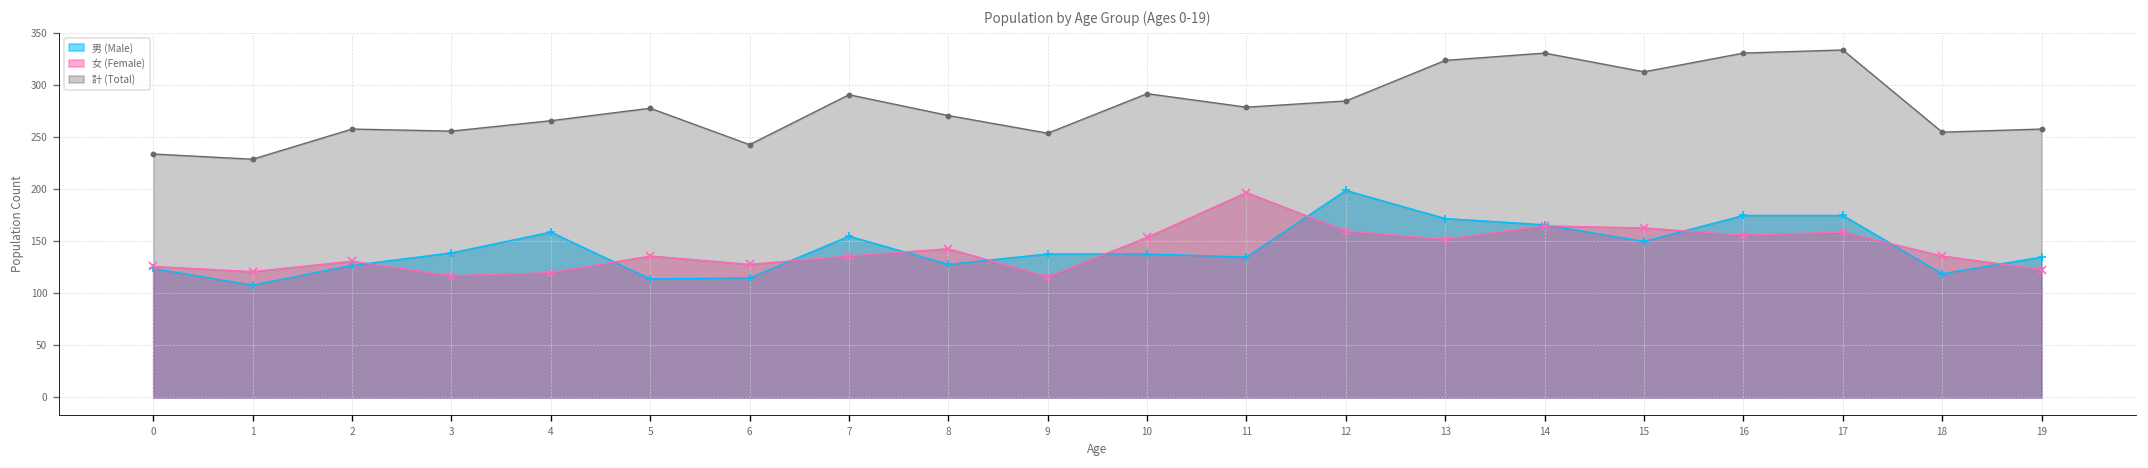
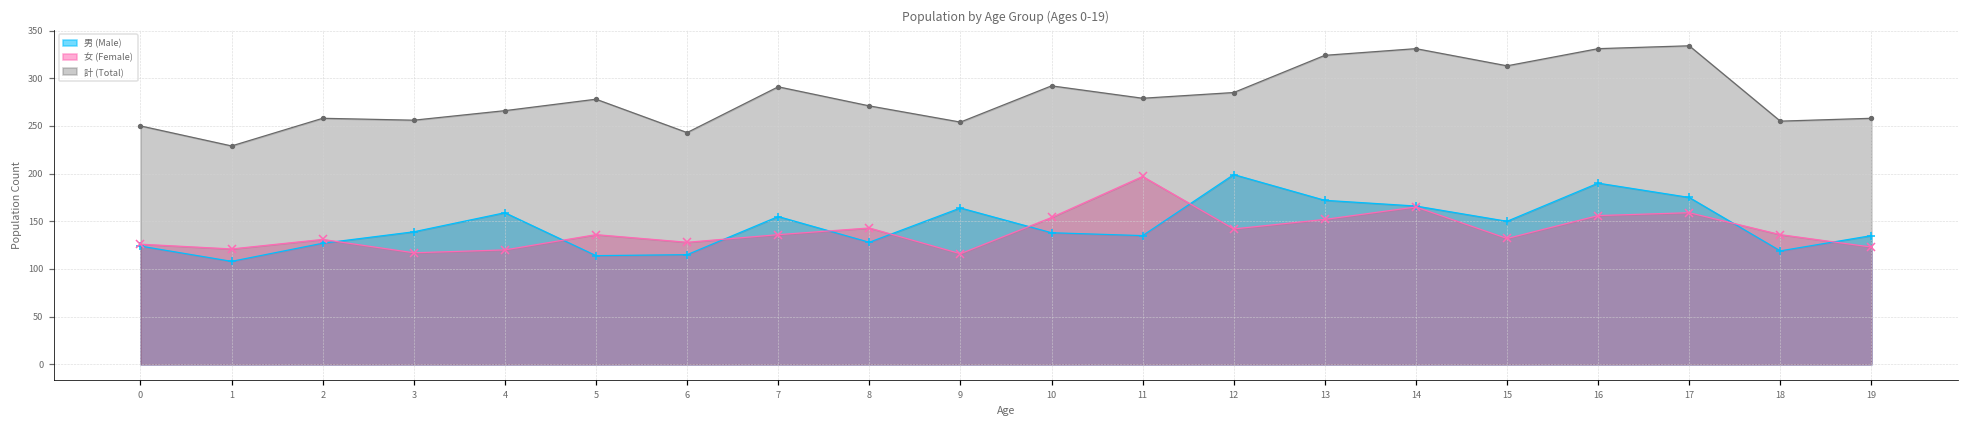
計 (Total), 0: 230 -> 250
男 (Male), 9: 140 -> 160
女 (Female), 12: 160 -> 140
女 (Female), 15: 160 -> 130
男 (Male), 16: 180 -> 190
